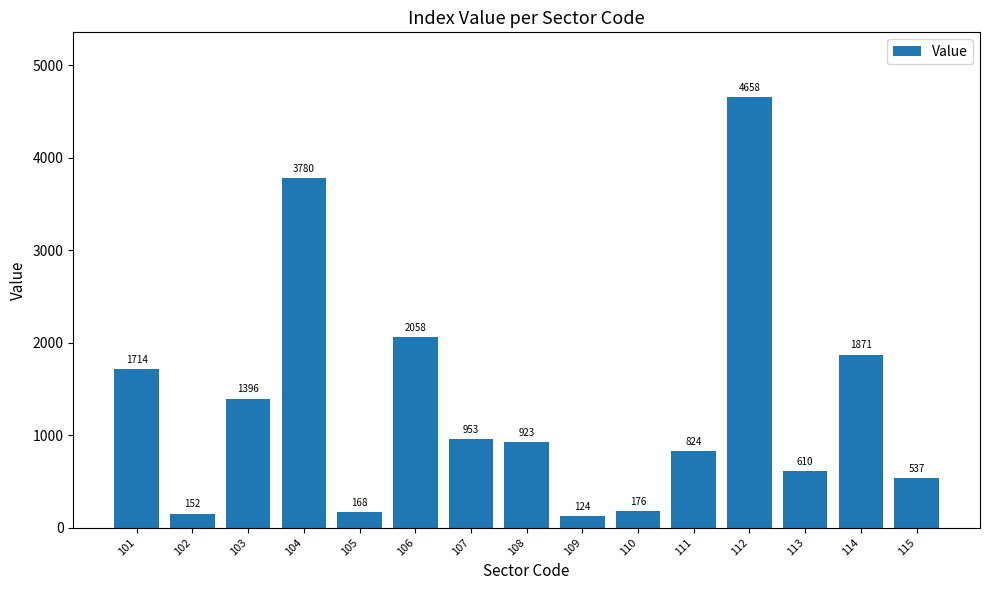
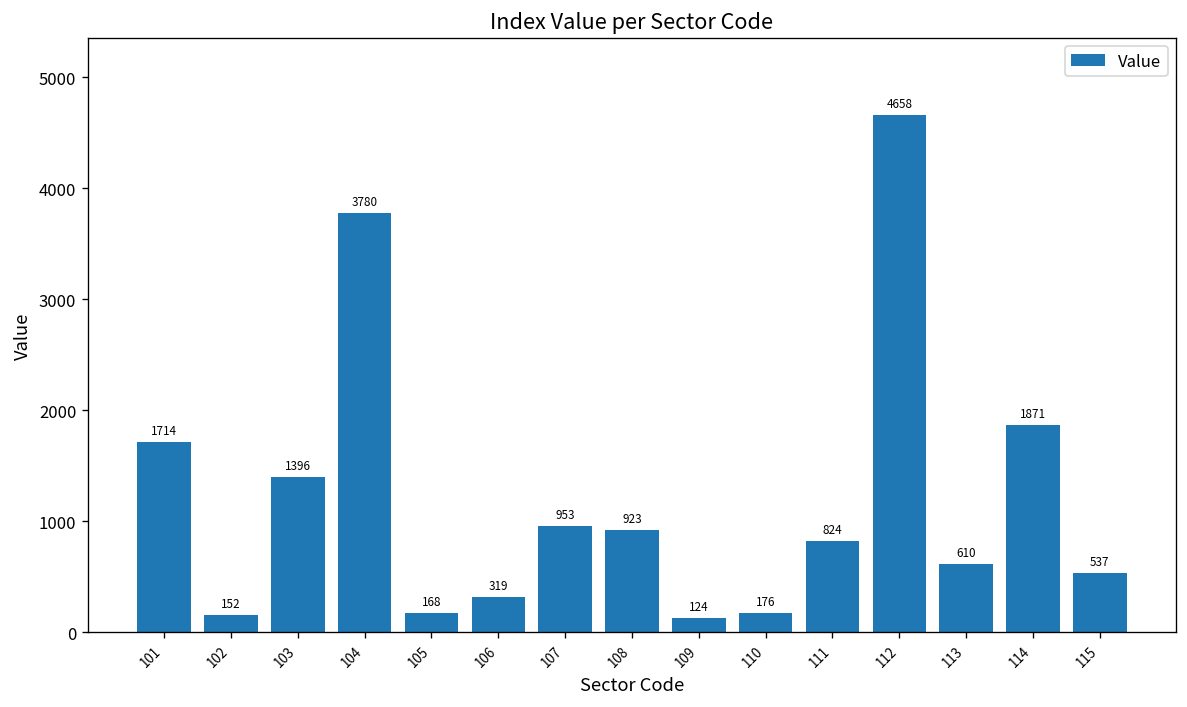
106: 2058 -> 319
